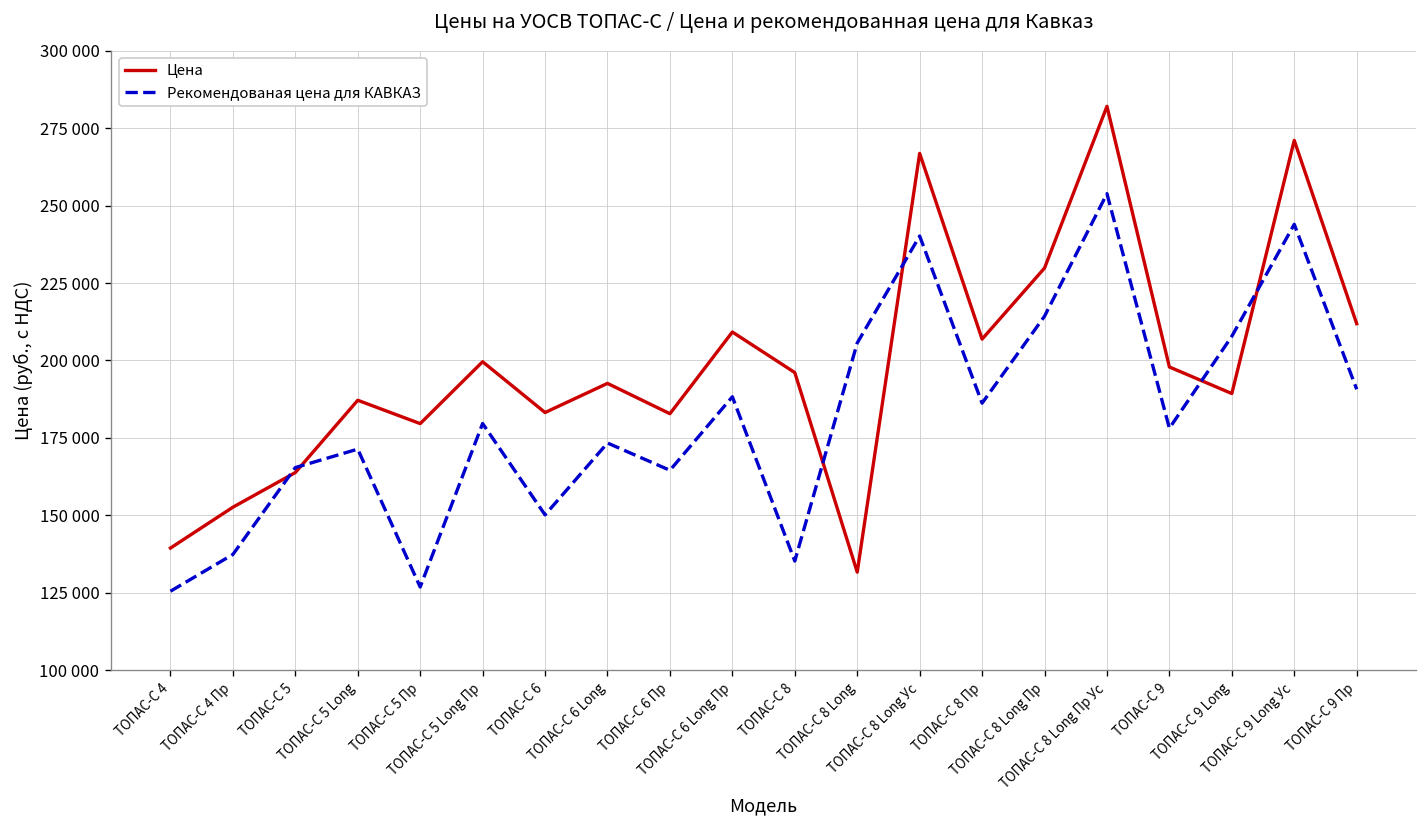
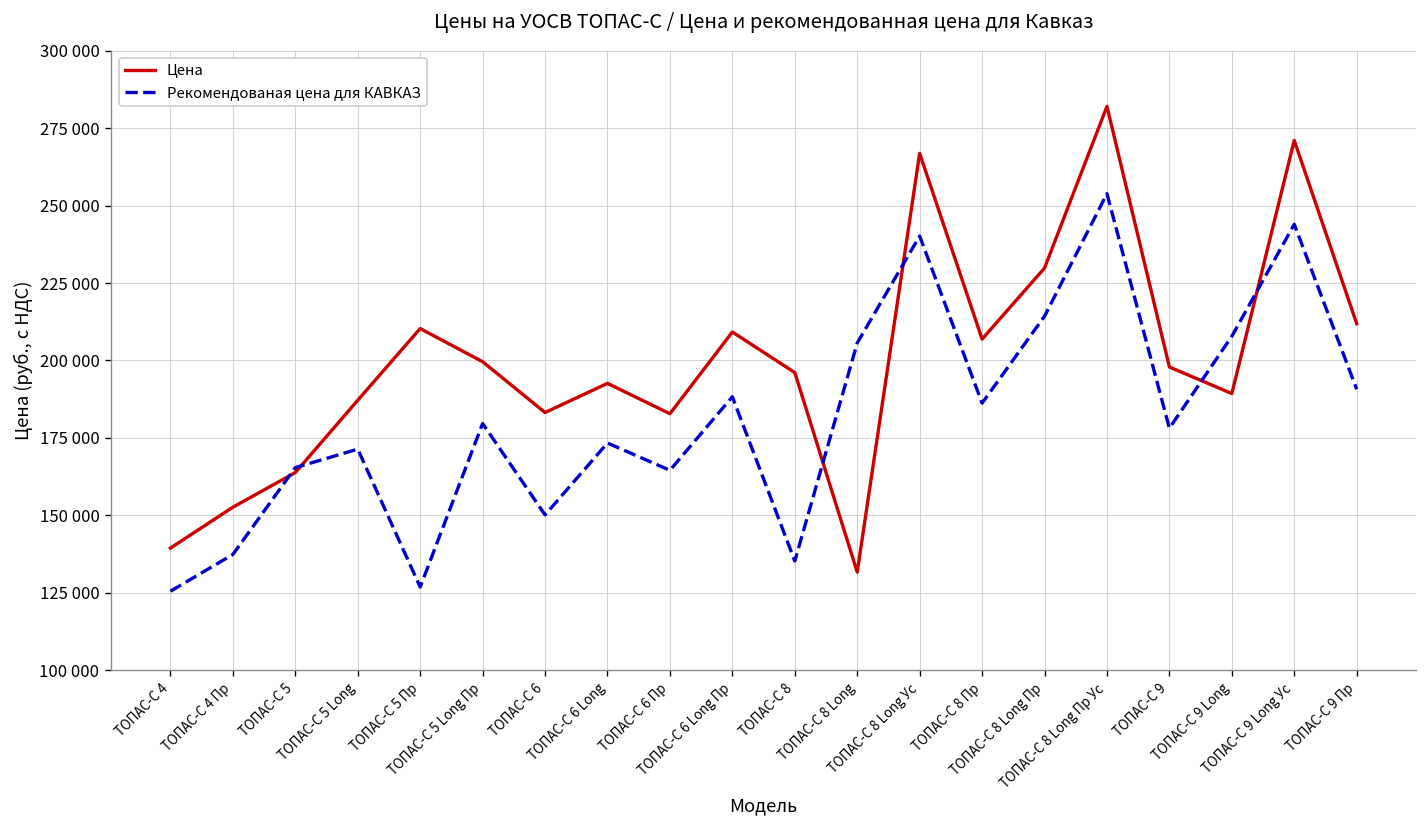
Цена, ТОПАС-С 5 Пр: 180000 -> 210000
